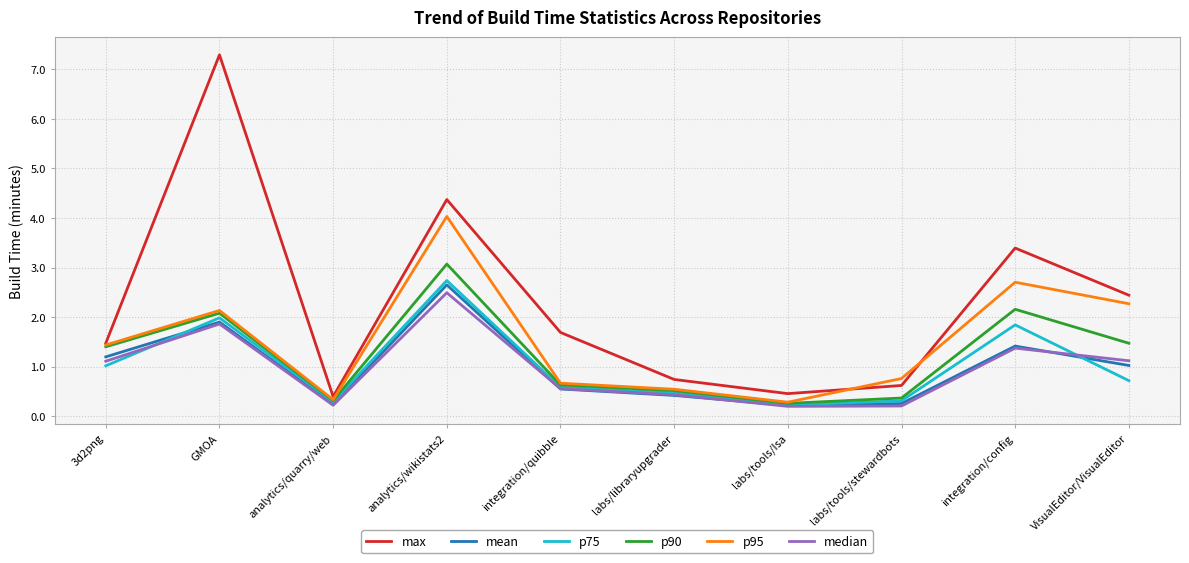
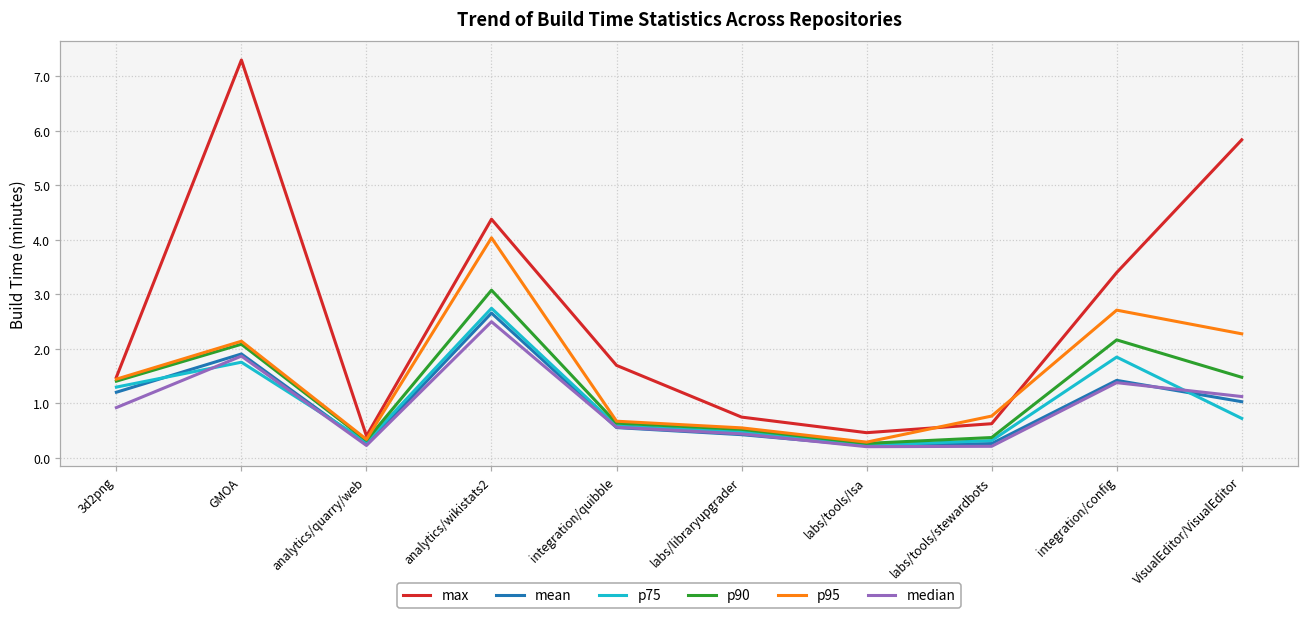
p75, 3d2png: 1.0 -> 1.3
median, 3d2png: 1.1 -> 0.9
p75, GMOA: 2.0 -> 1.7
max, VisualEditor/VisualEditor: 2.4 -> 5.8
